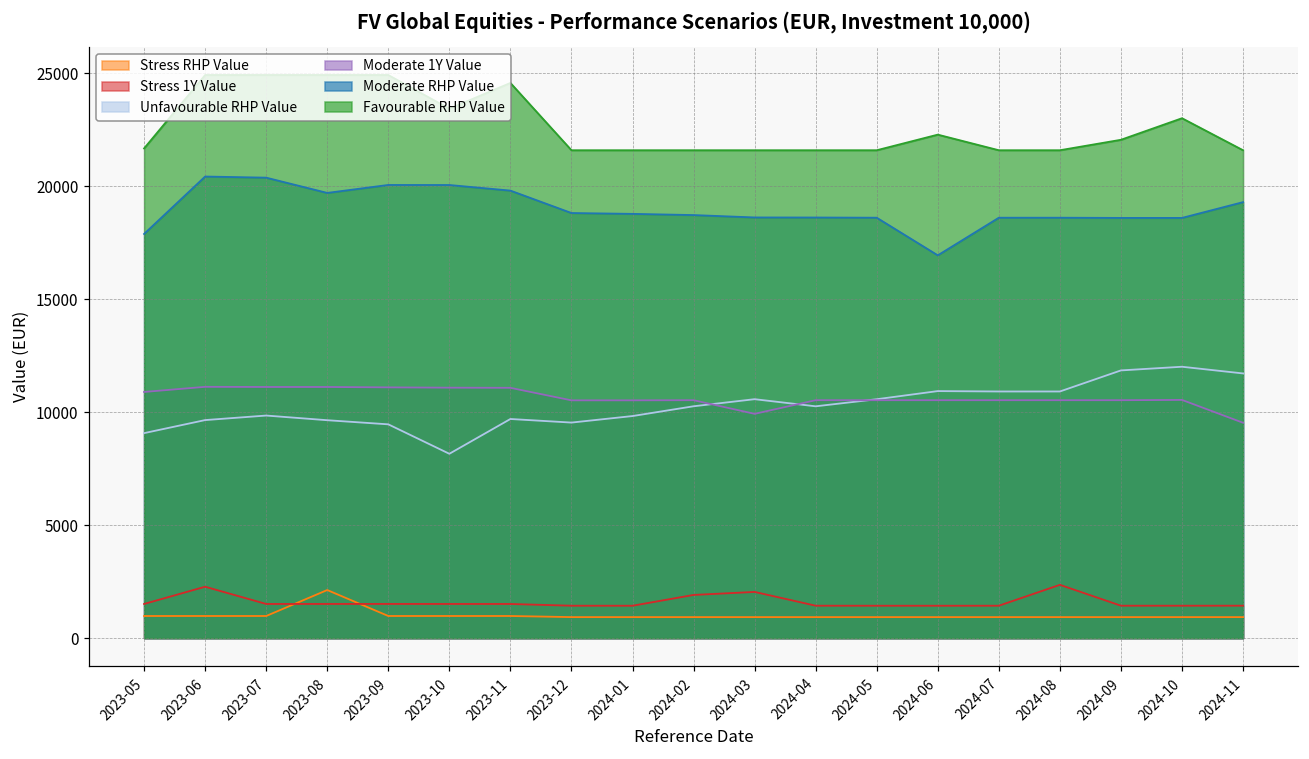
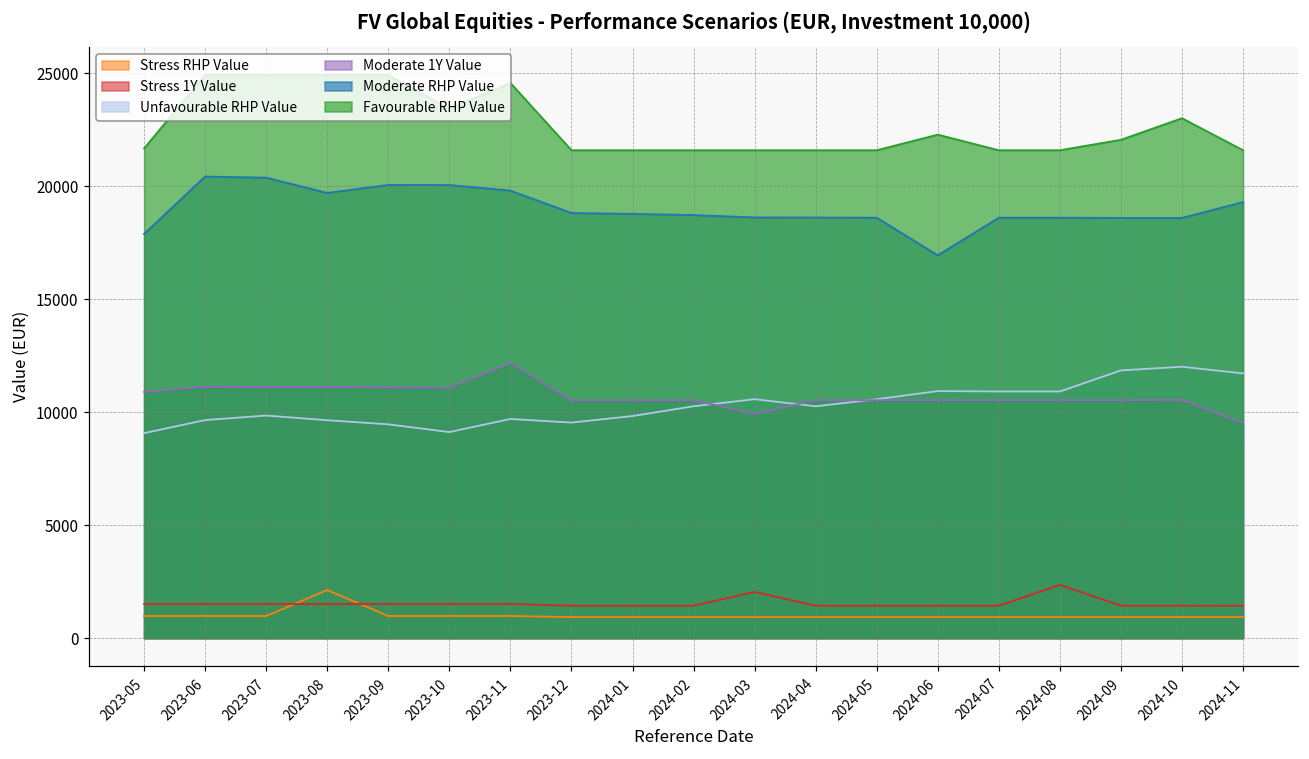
Stress 1Y Value, 2023-06: 2300 -> 1500
Unfavourable RHP Value, 2023-10: 8200 -> 9100
Moderate 1Y Value, 2023-11: 11100 -> 12200
Stress 1Y Value, 2024-02: 1900 -> 1400
